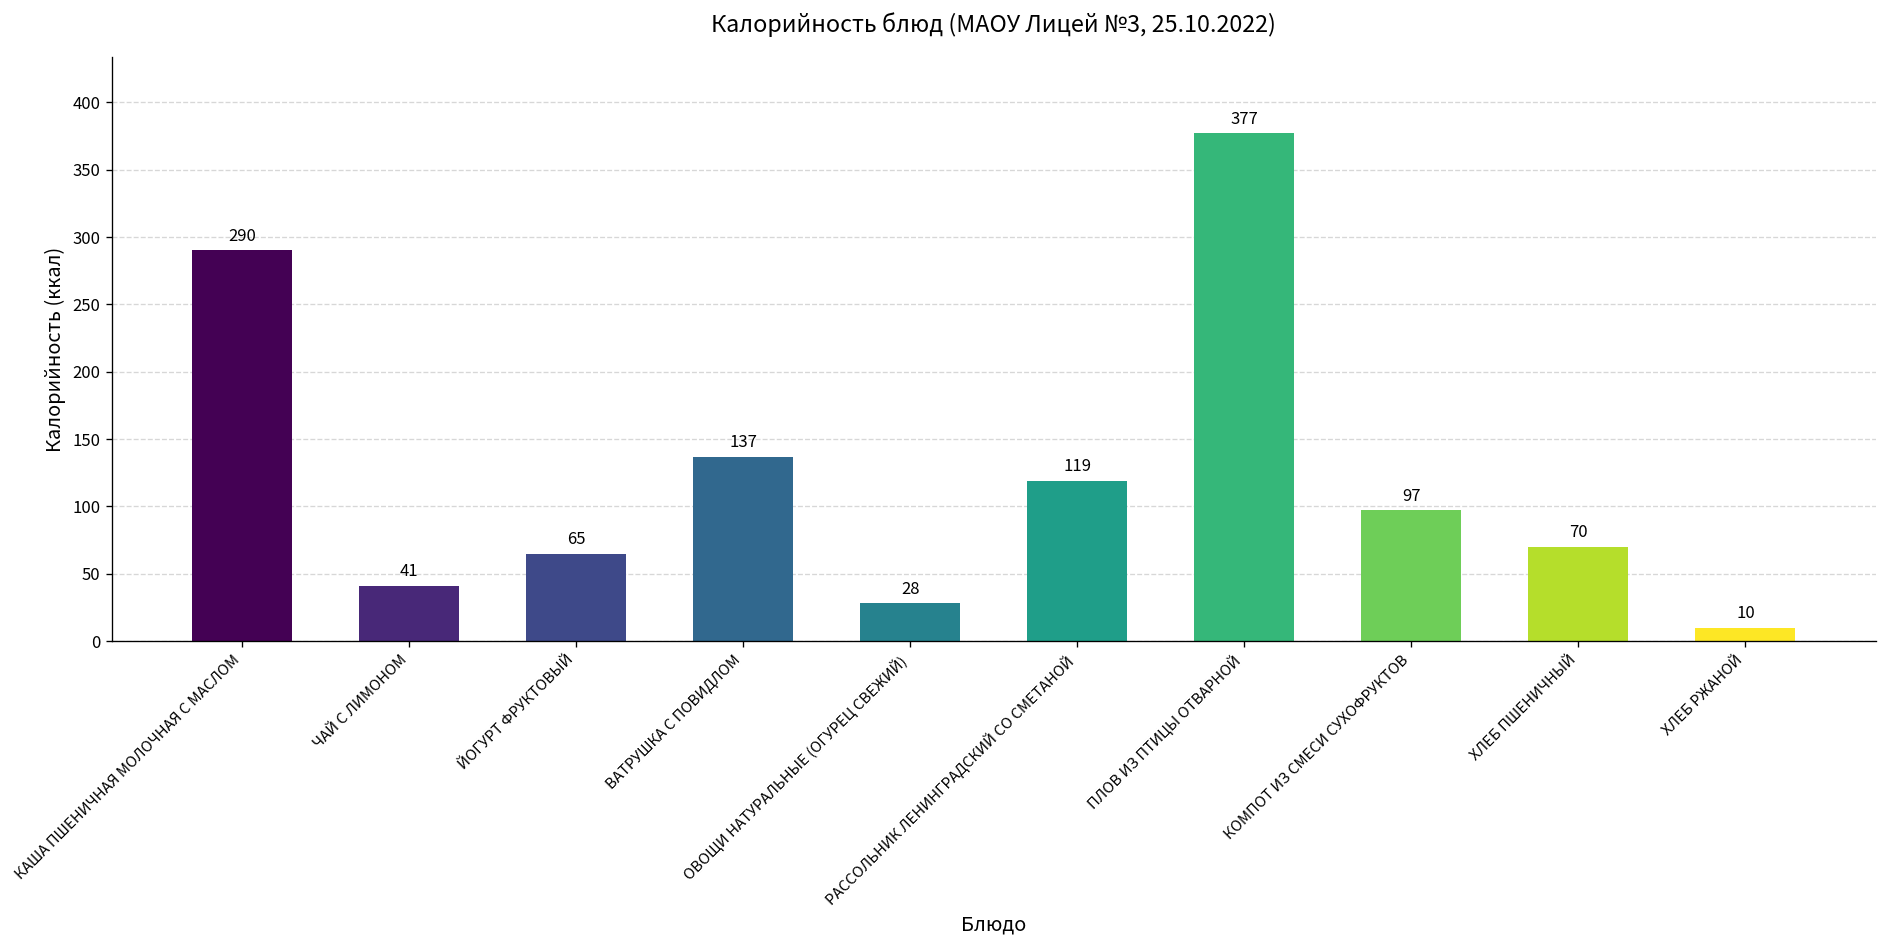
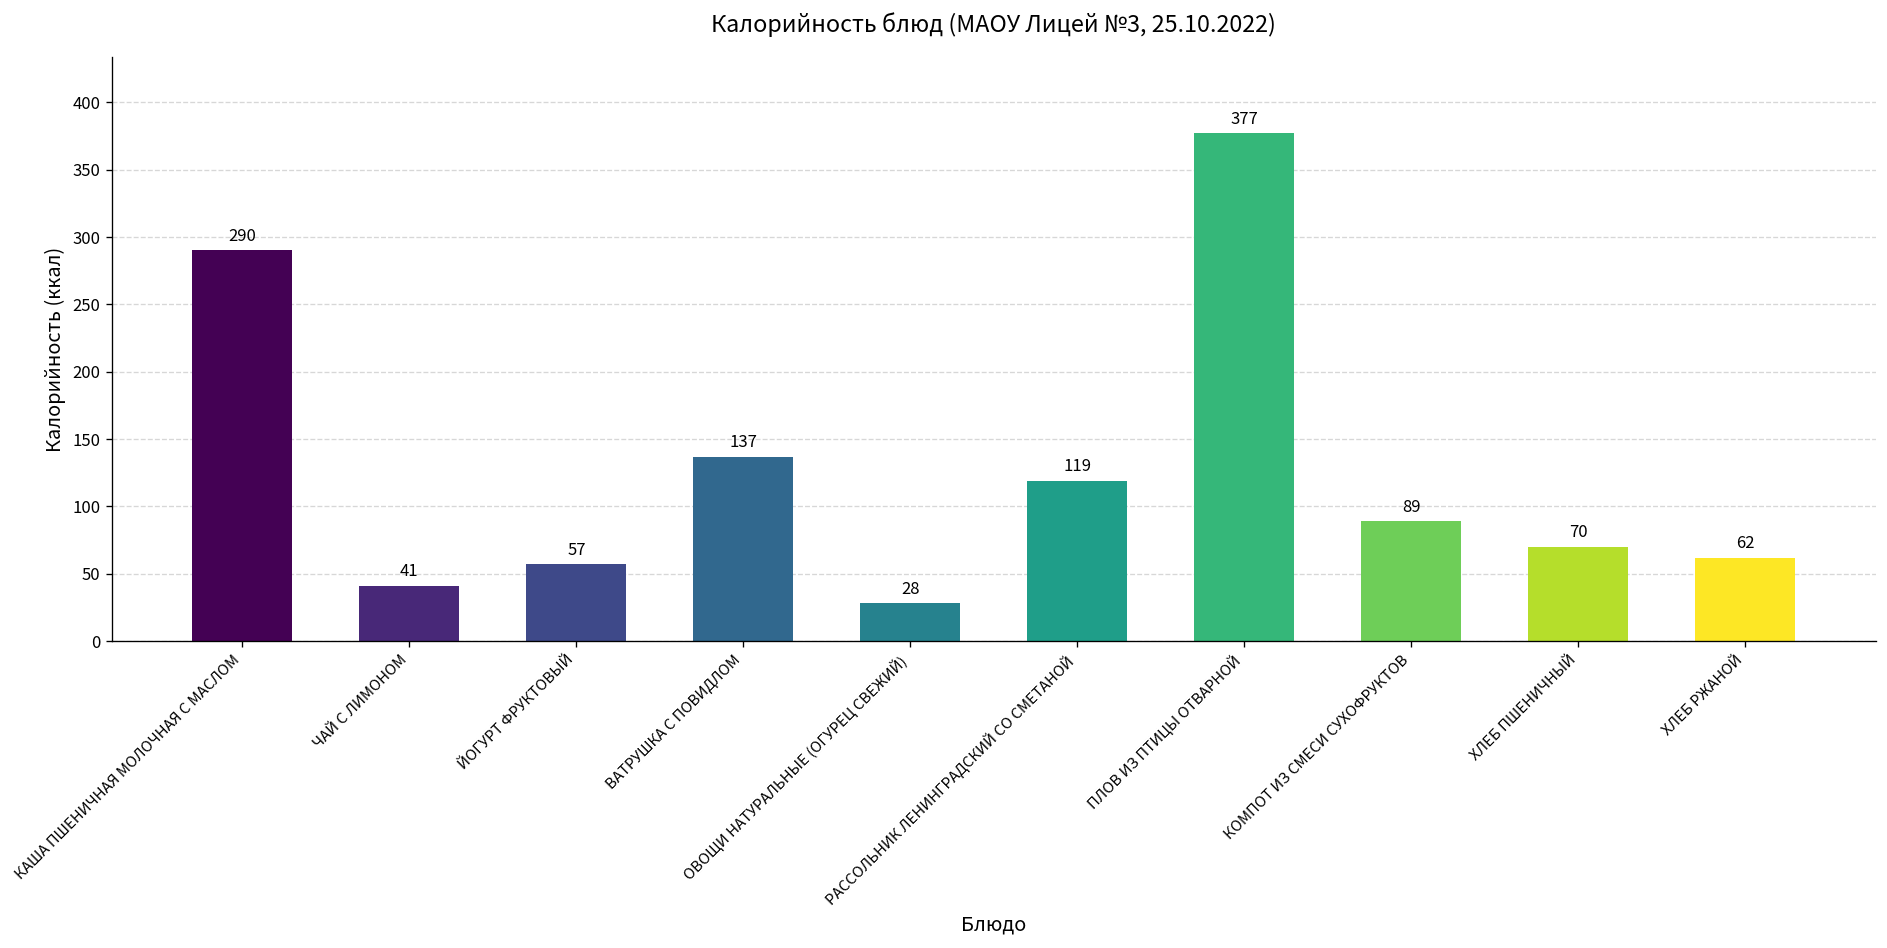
ЙОГУРТ ФРУКТОВЫЙ: 65 -> 57
КОМПОТ ИЗ СМЕСИ СУХОФРУКТОВ: 97 -> 89
ХЛЕБ РЖАНОЙ: 10 -> 62
